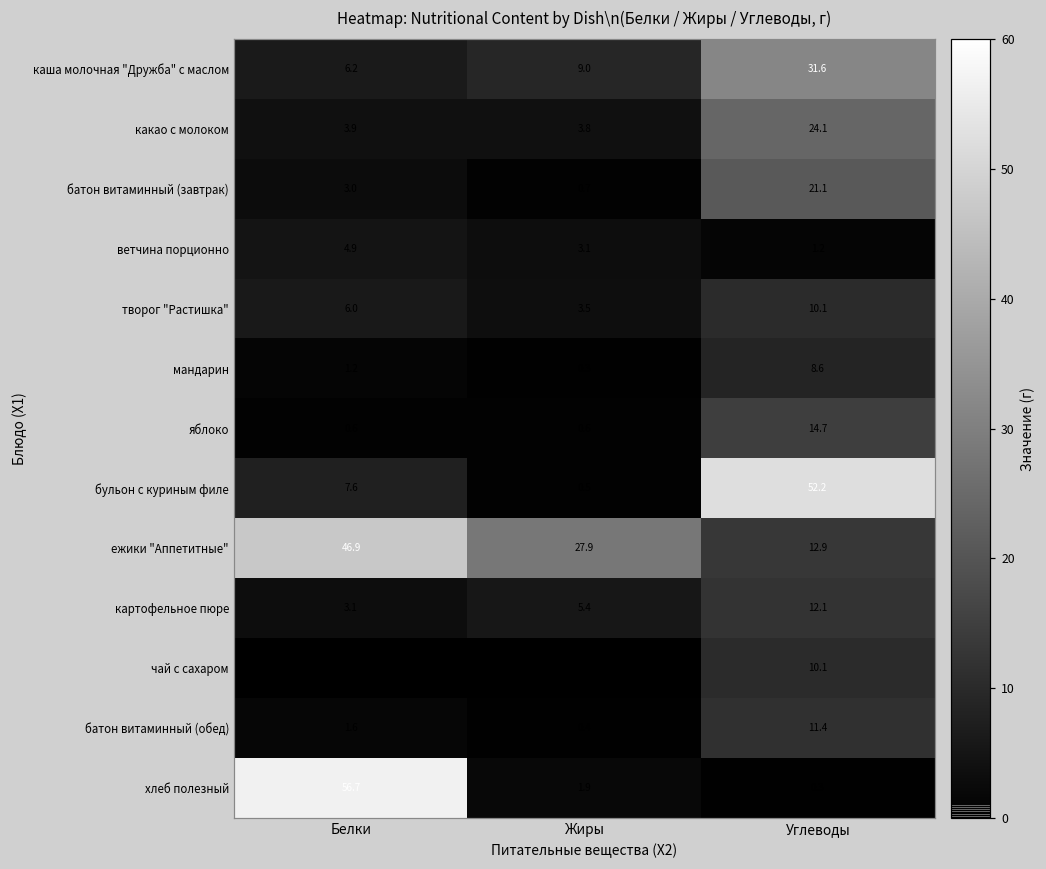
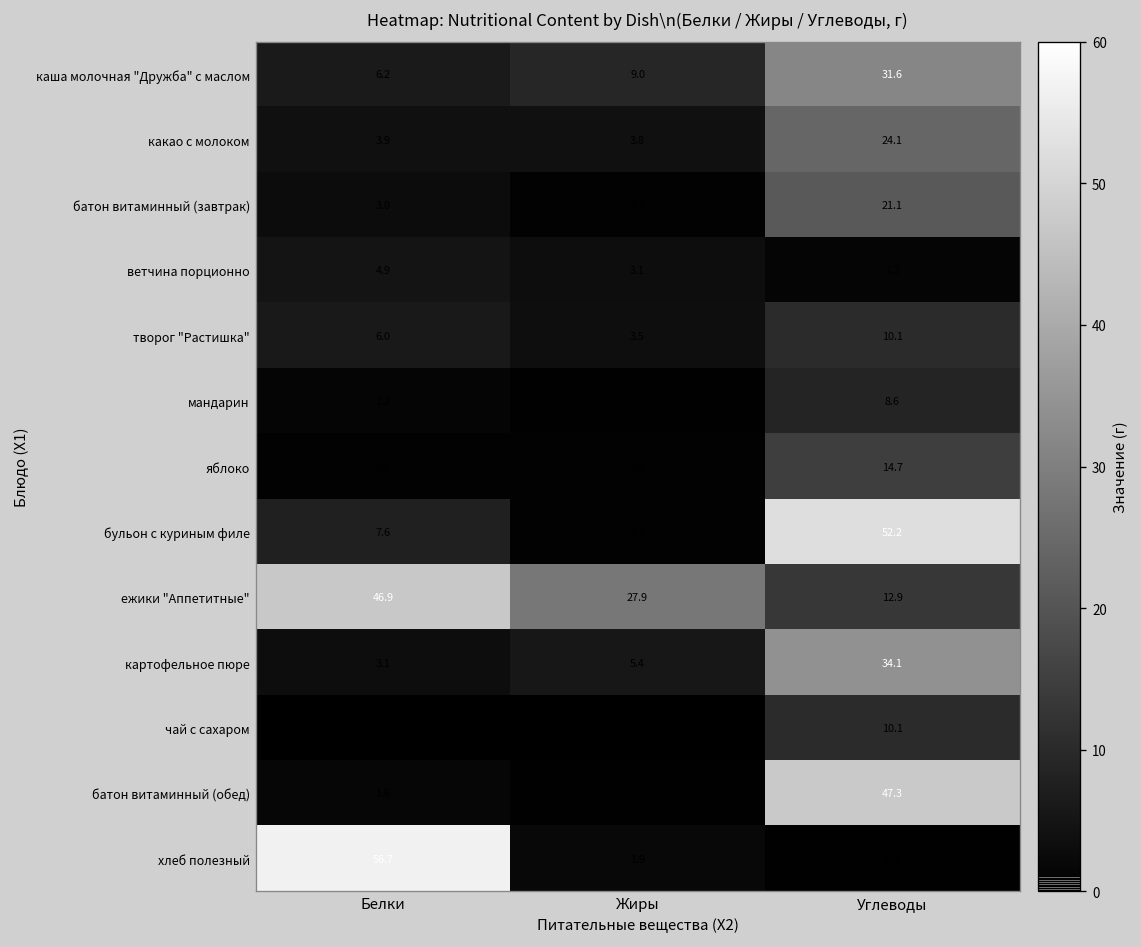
картофельное пюре, Углеводы: 12.1 -> 34.1
батон витаминный (обед), Углеводы: 11.4 -> 47.3
